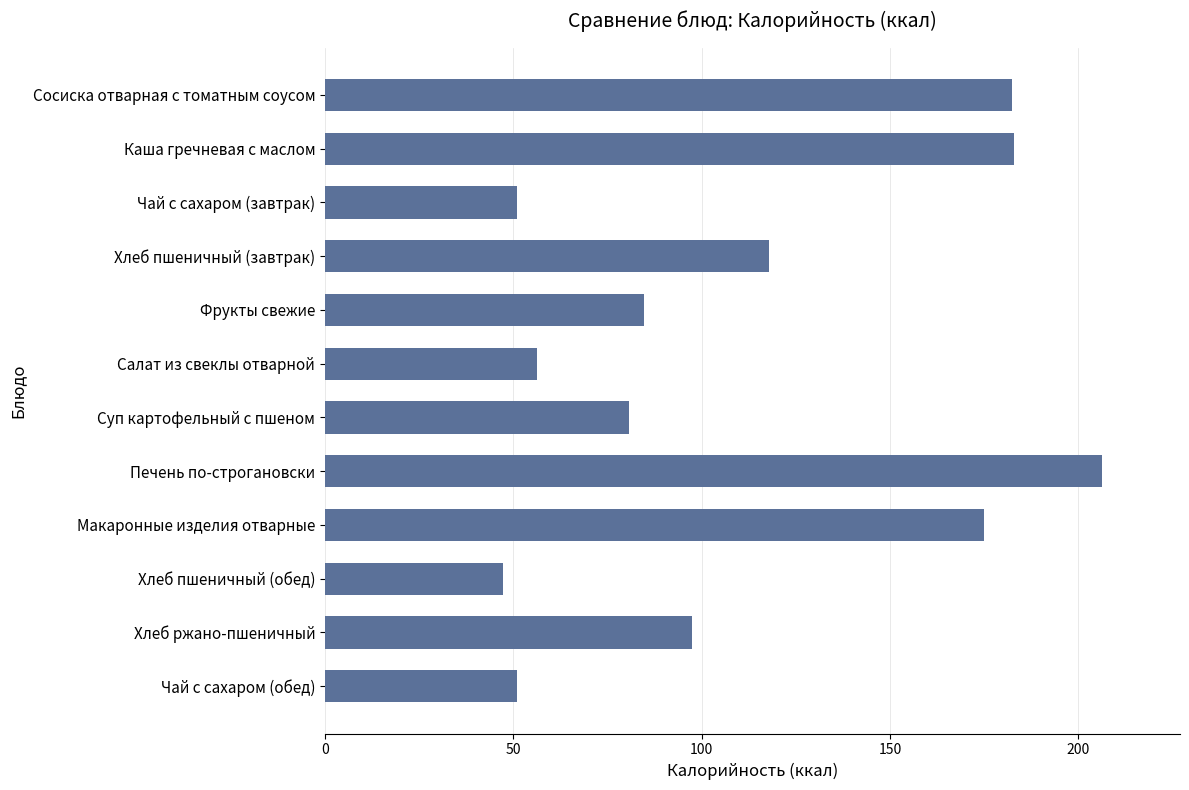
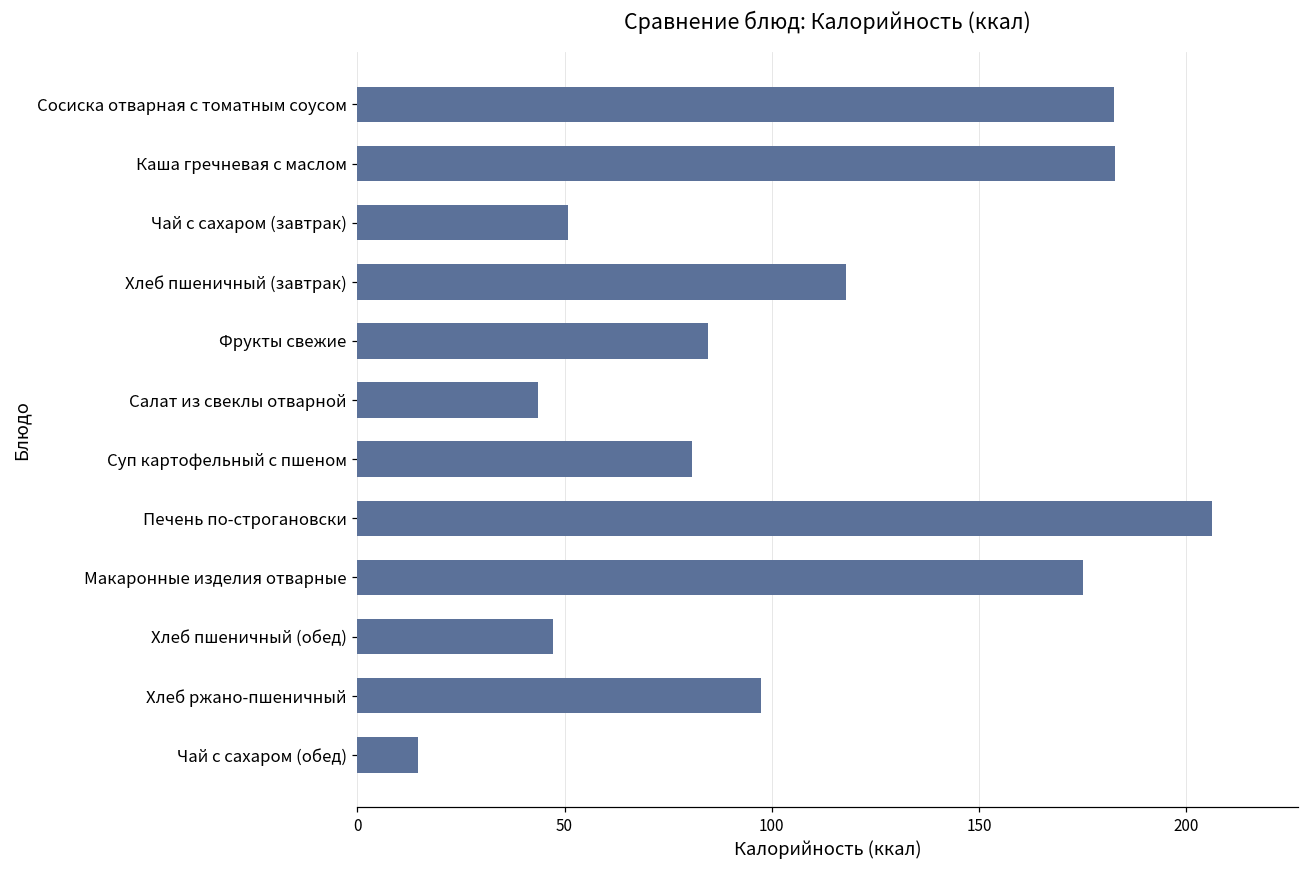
Салат из свеклы отварной: 56 -> 44
Чай с сахаром (обед): 51 -> 15
